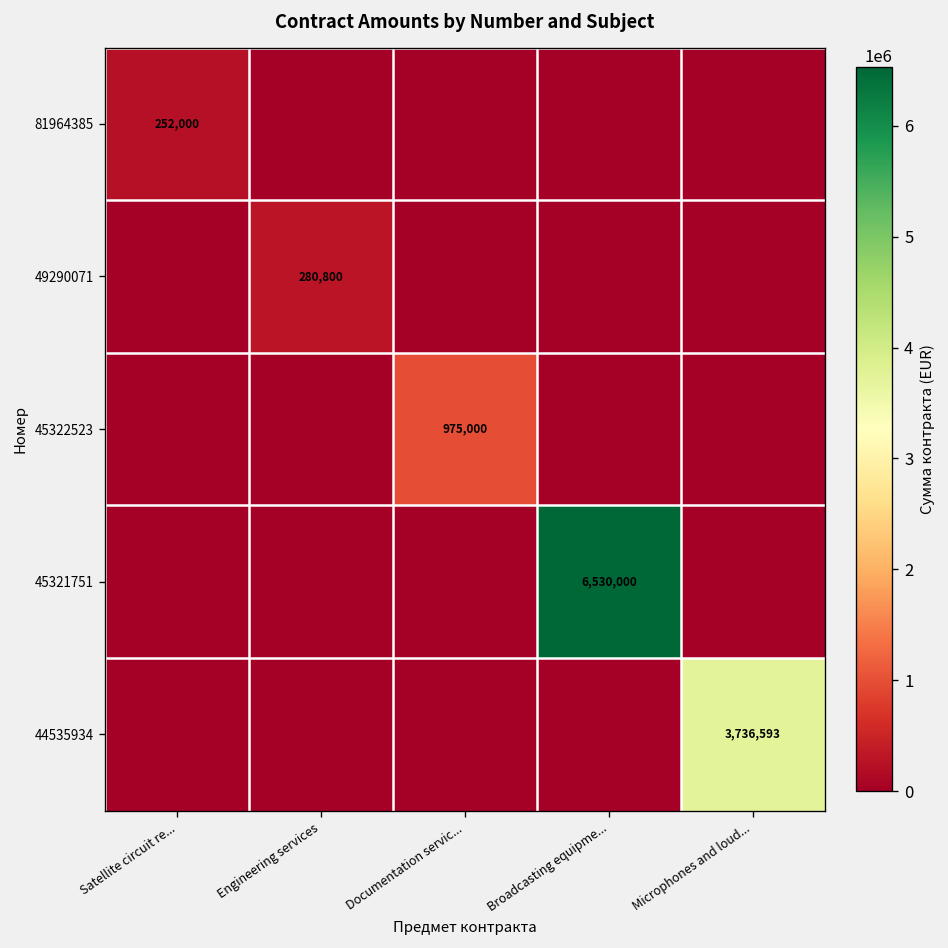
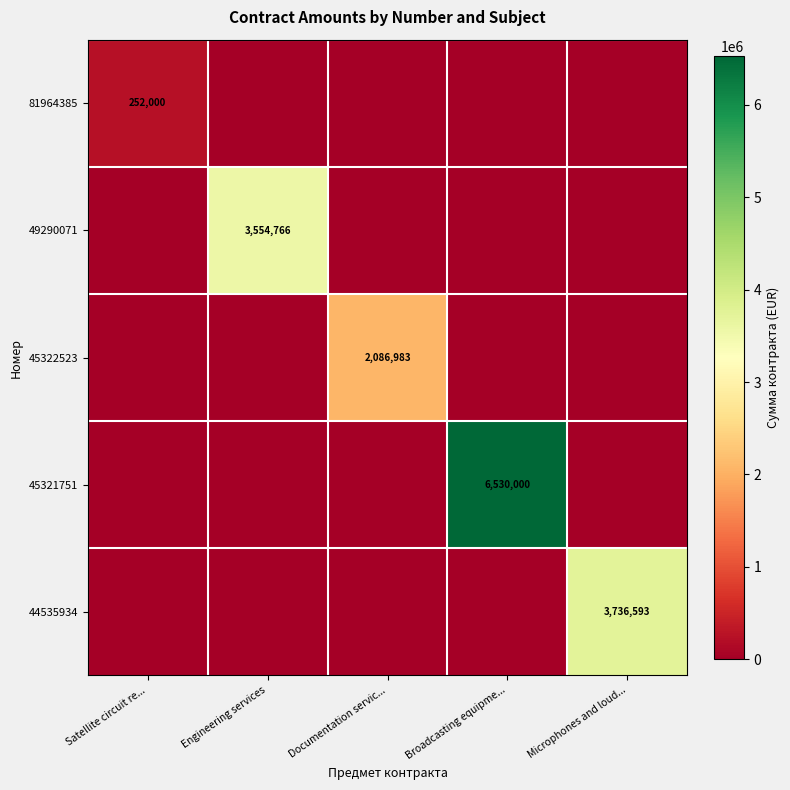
49290071, Engineering services: 280,800 -> 3,554,766
45322523, Documentation servic...: 975,000 -> 2,086,983
